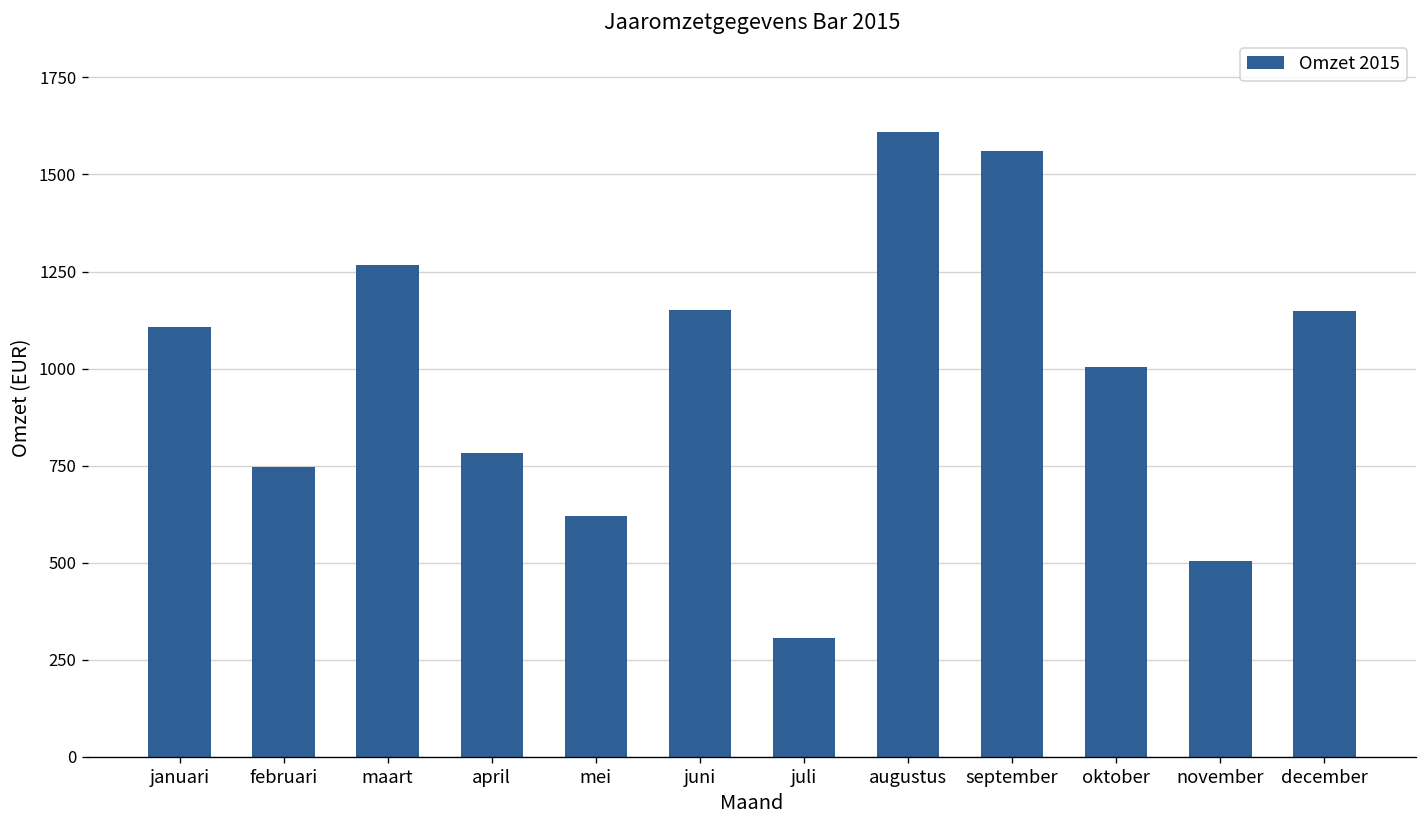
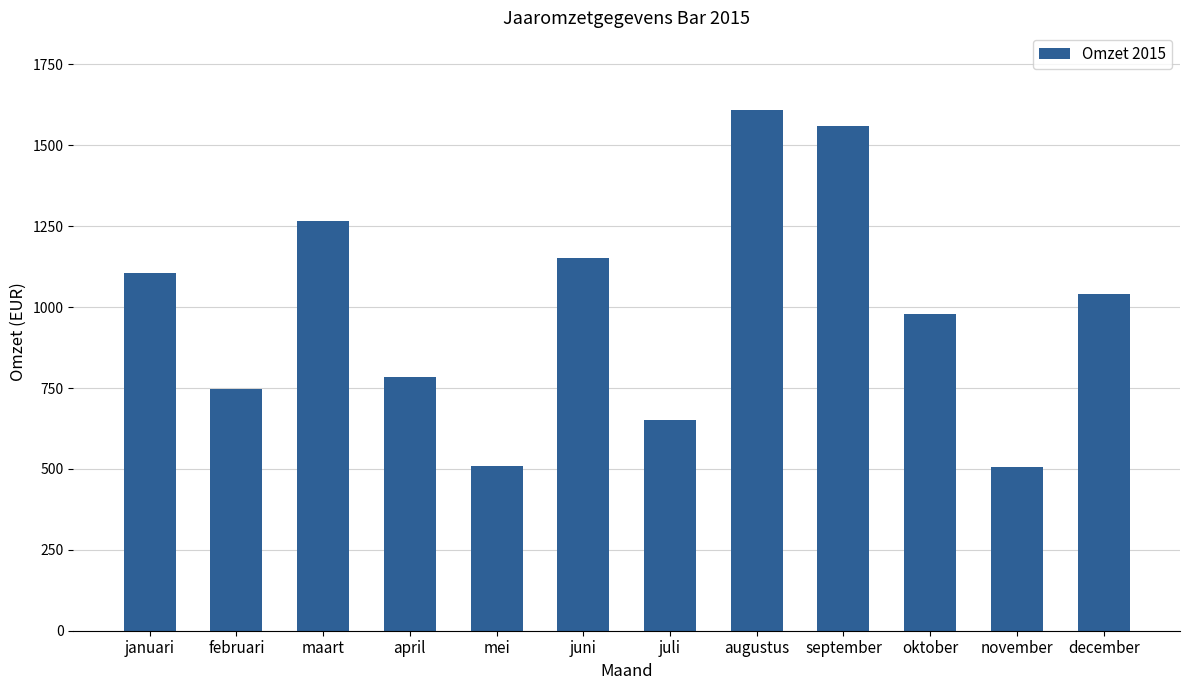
mei: 620 -> 510
juli: 310 -> 650
oktober: 1000 -> 980
december: 1150 -> 1040
